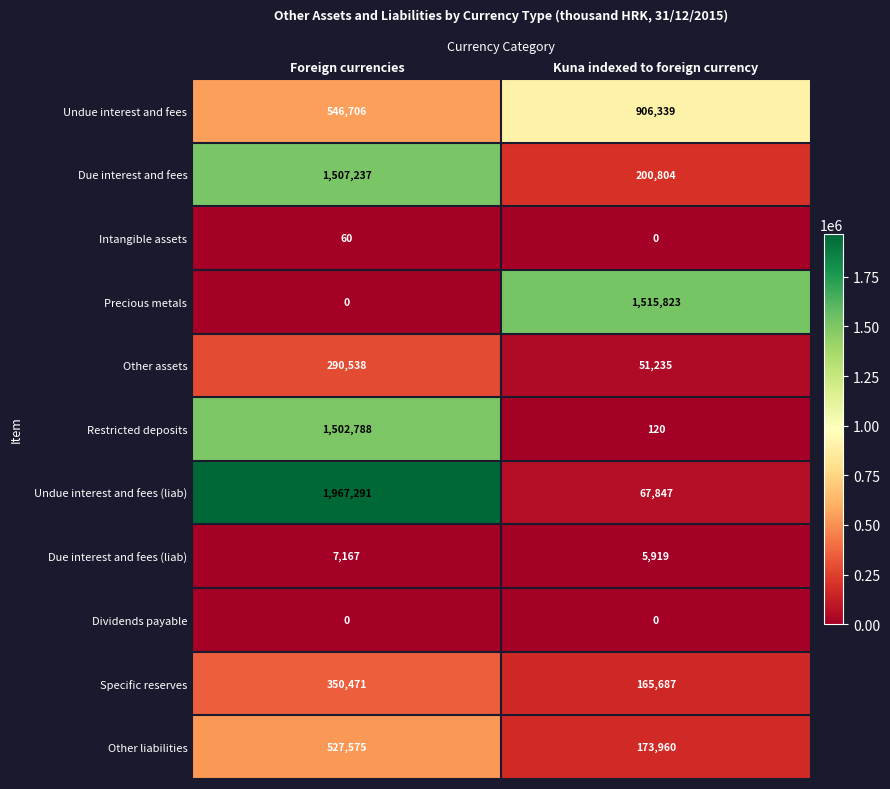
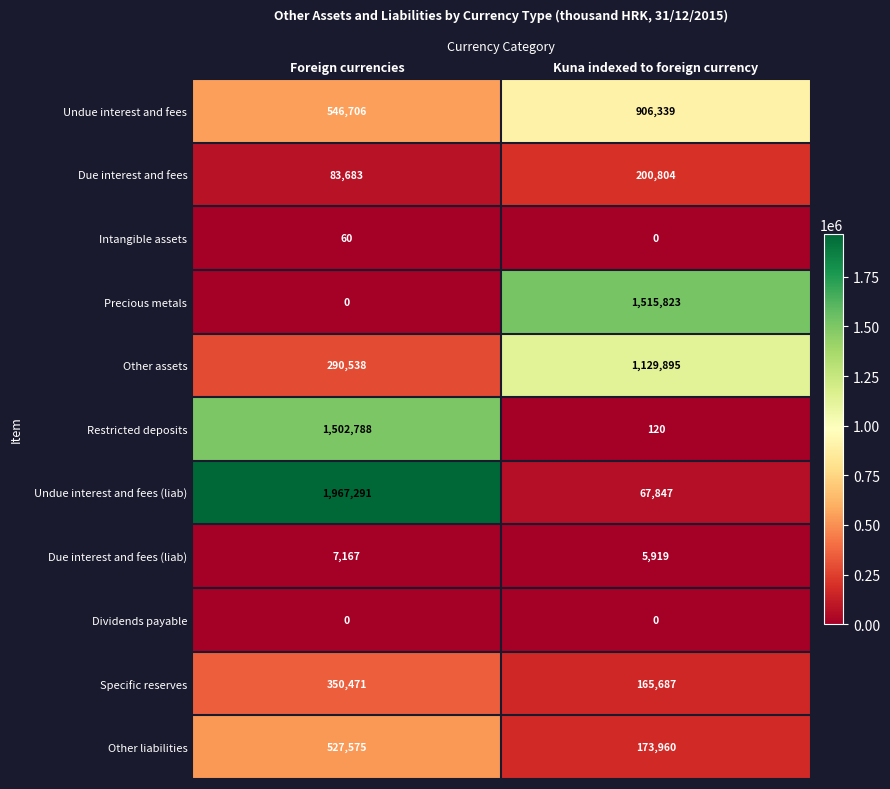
Due interest and fees, Foreign currencies: 1,507,237 -> 83,683
Other assets, Kuna indexed to foreign currency: 51,235 -> 1,129,895
